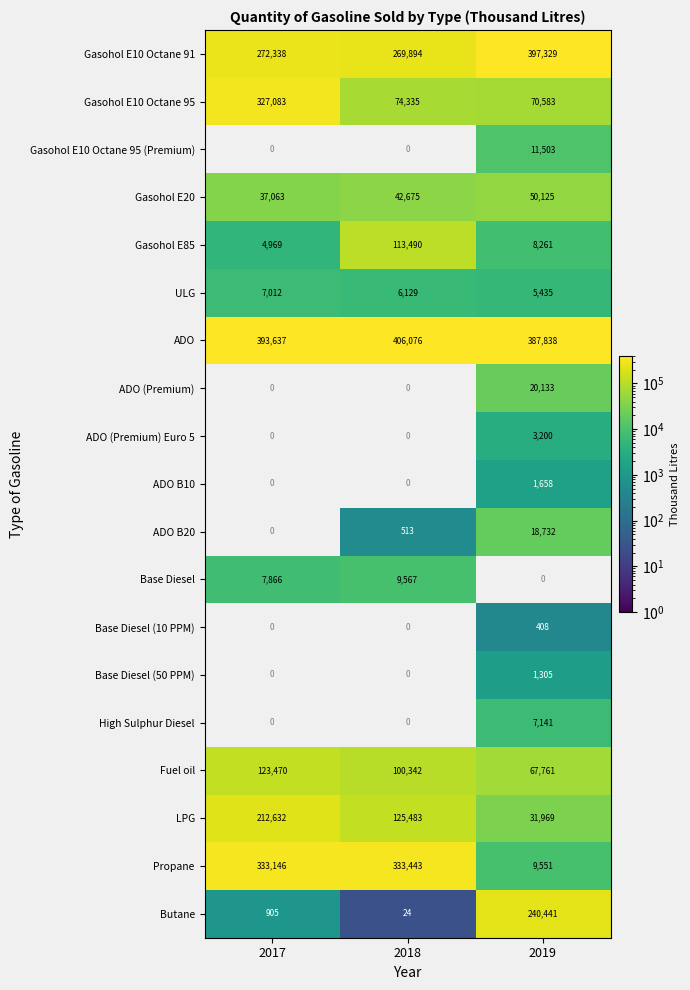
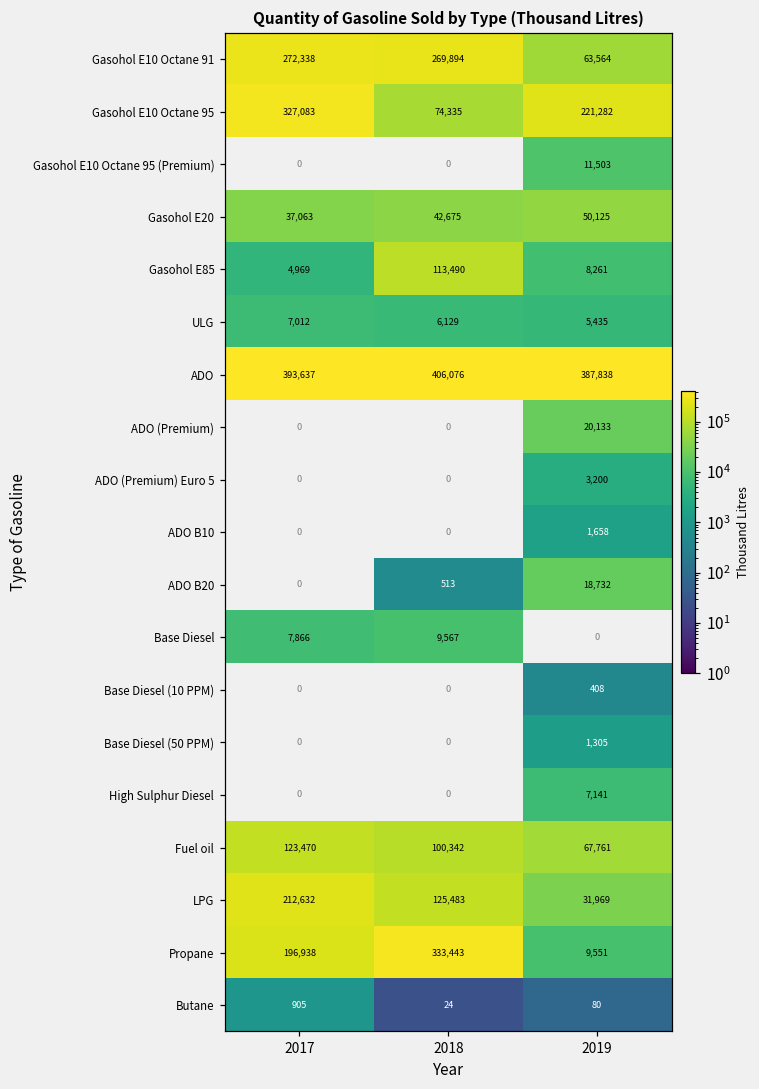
Gasohol E10 Octane 91, 2019: 397,329 -> 63,564
Gasohol E10 Octane 95, 2019: 70,583 -> 221,282
Propane, 2017: 333,146 -> 196,938
Butane, 2019: 240,441 -> 80
